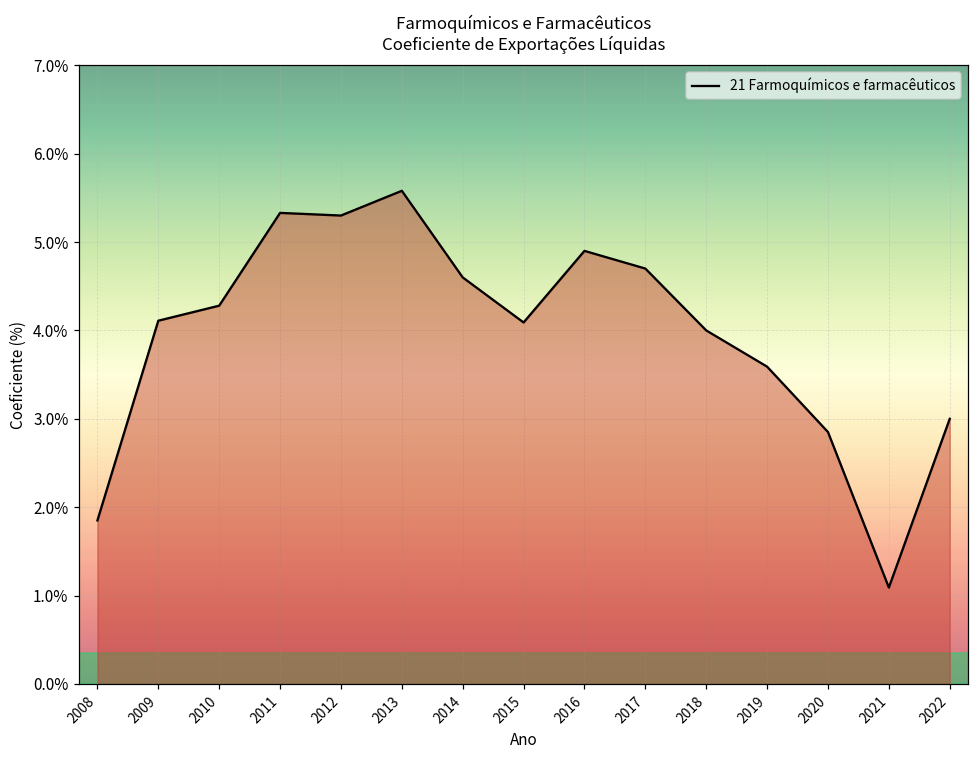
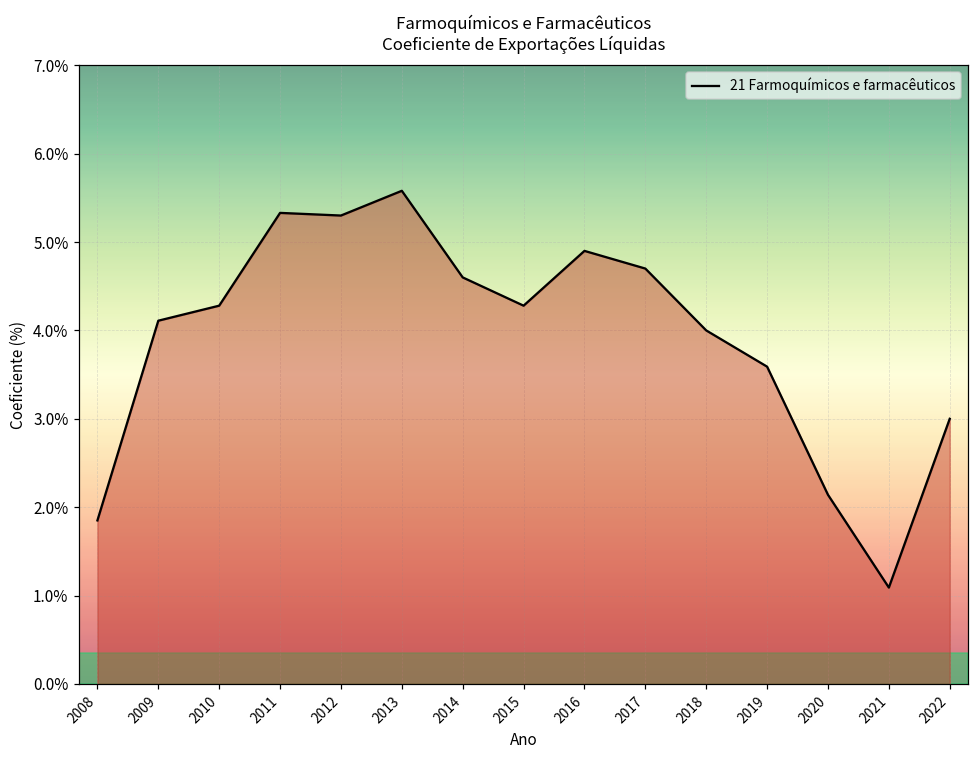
2015: 4.1% -> 4.3%
2020: 2.9% -> 2.1%
